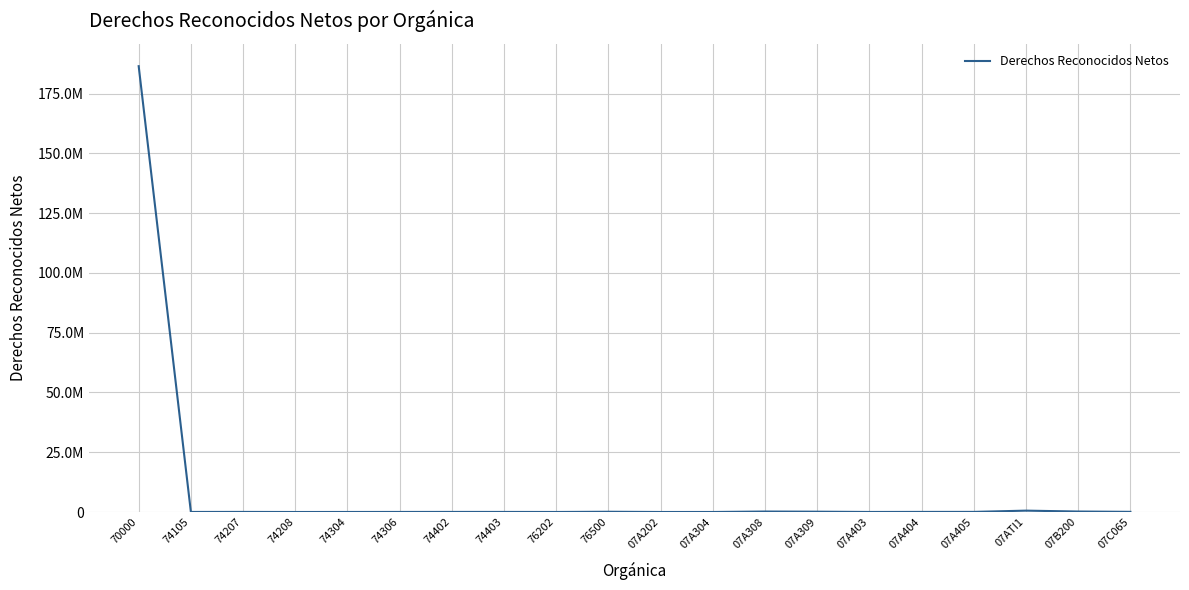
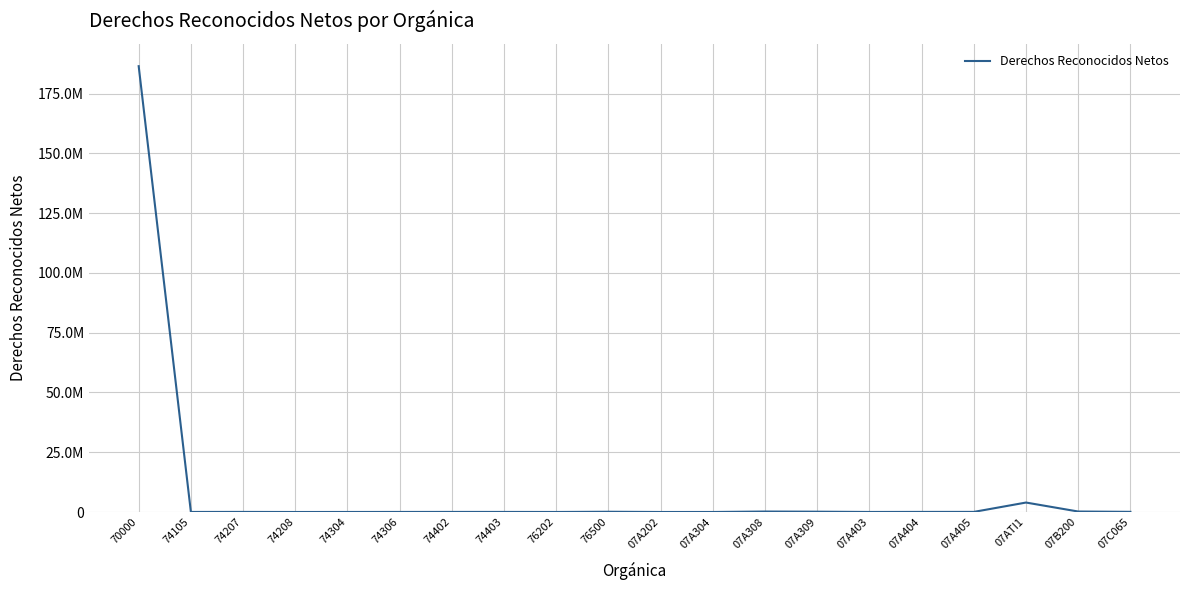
07ATI1: 1000000 -> 4000000
